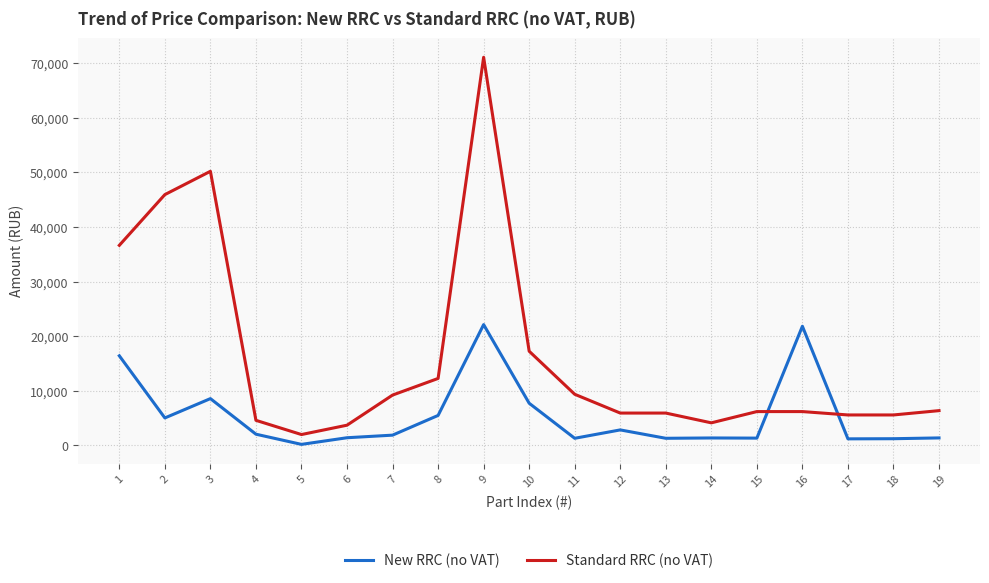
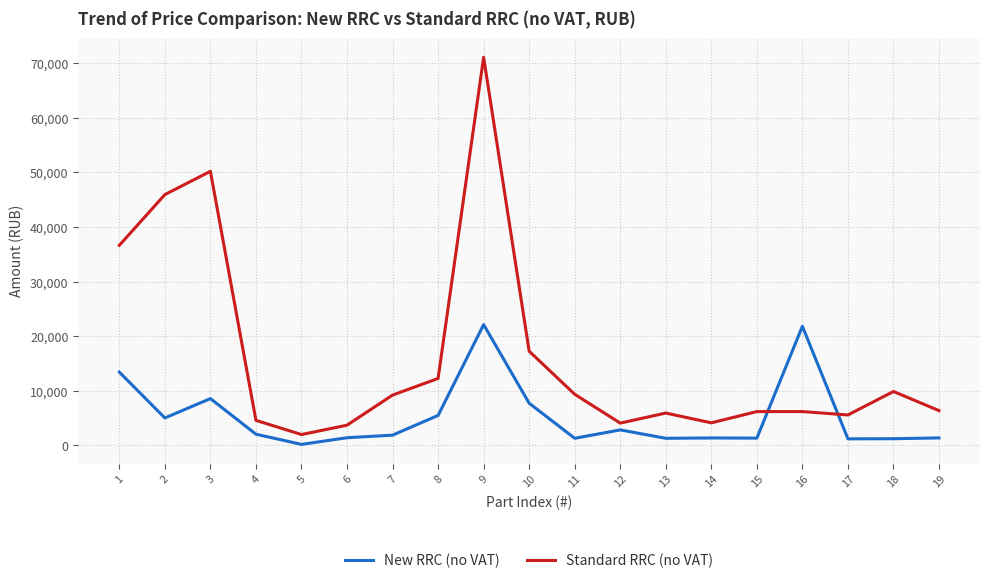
New RRC (no VAT), 1: 16,000 -> 13,000
Standard RRC (no VAT), 12: 6,000 -> 4,000
Standard RRC (no VAT), 18: 6,000 -> 10,000
